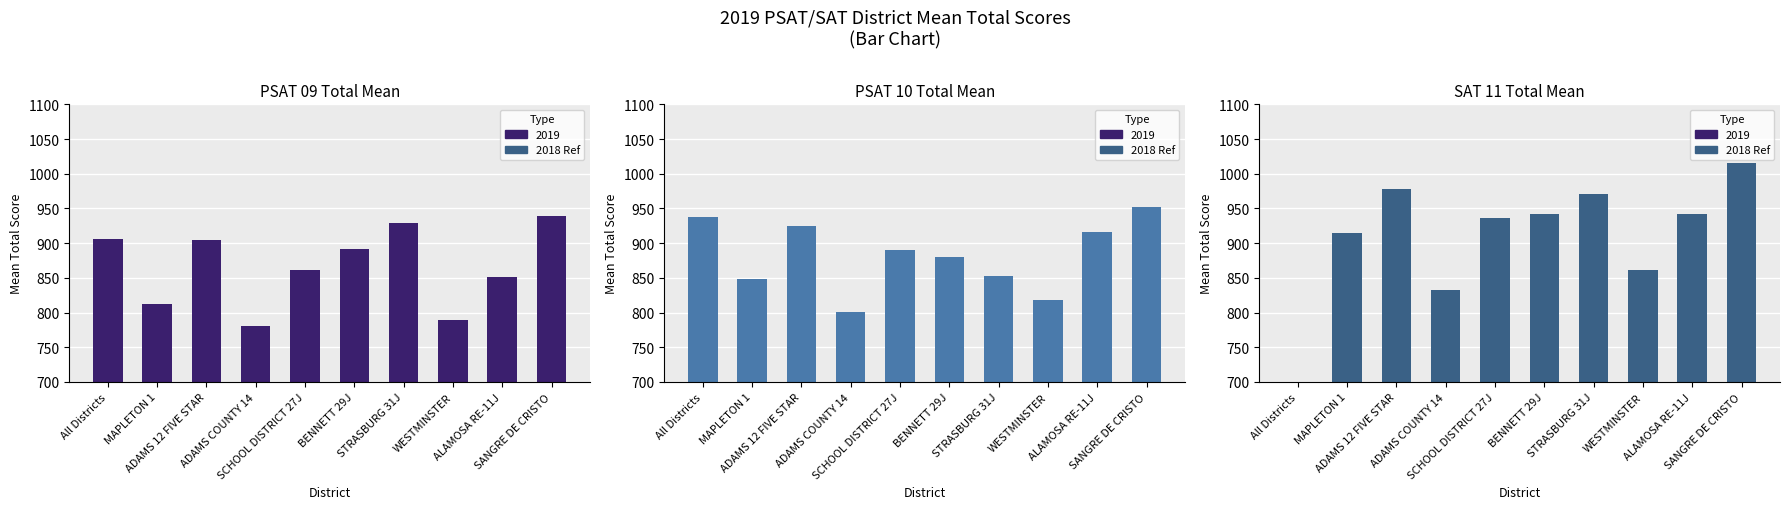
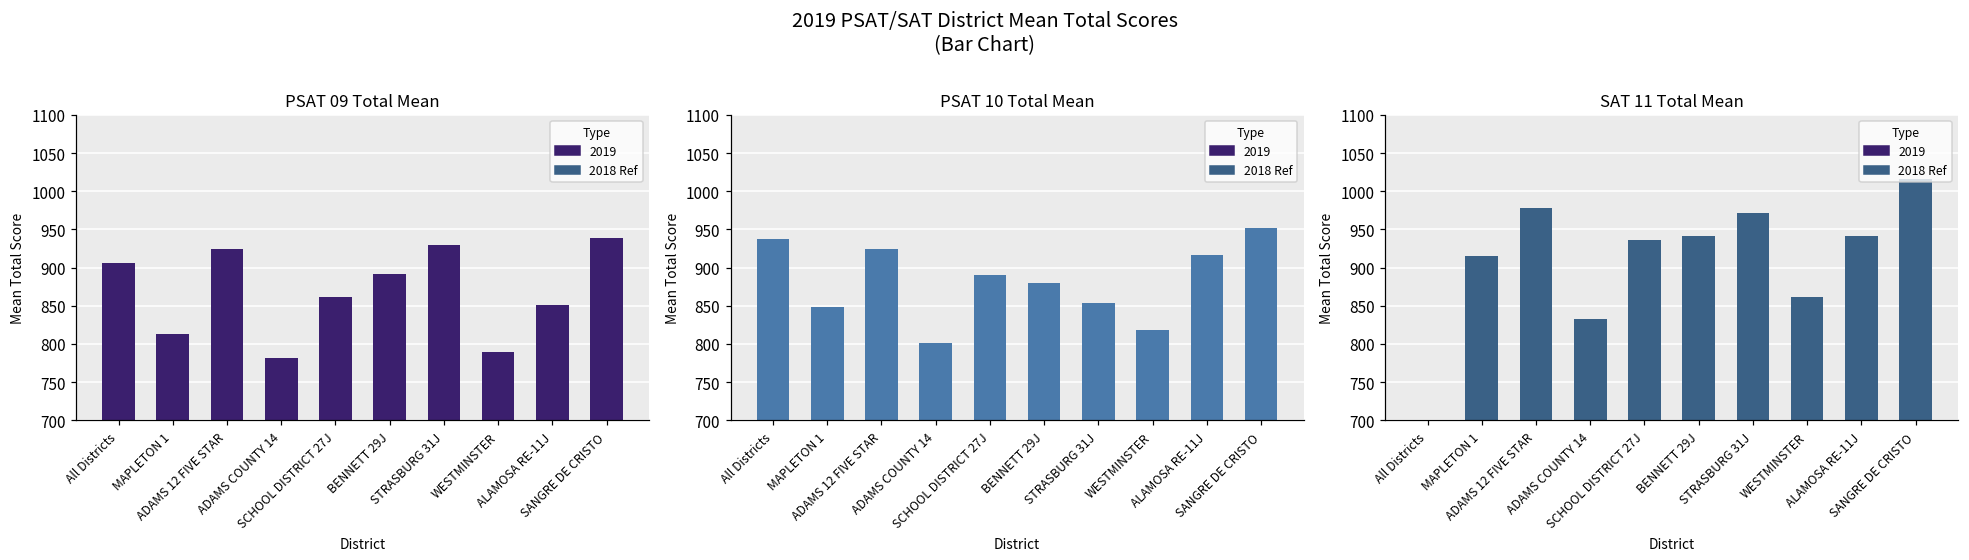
PSAT 09 Total Mean, ADAMS 12 FIVE STAR: 910 -> 920
